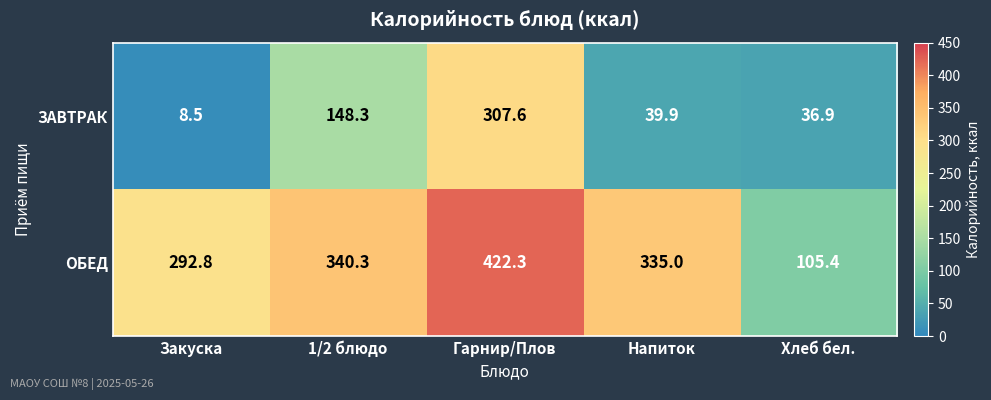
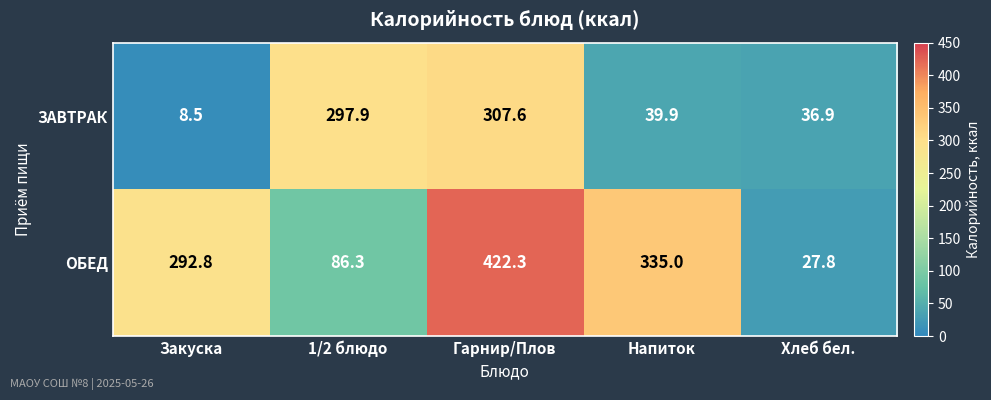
ЗАВТРАК, 1/2 блюдо: 148.3 -> 297.9
ОБЕД, 1/2 блюдо: 340.3 -> 86.3
ОБЕД, Хлеб бел.: 105.4 -> 27.8
